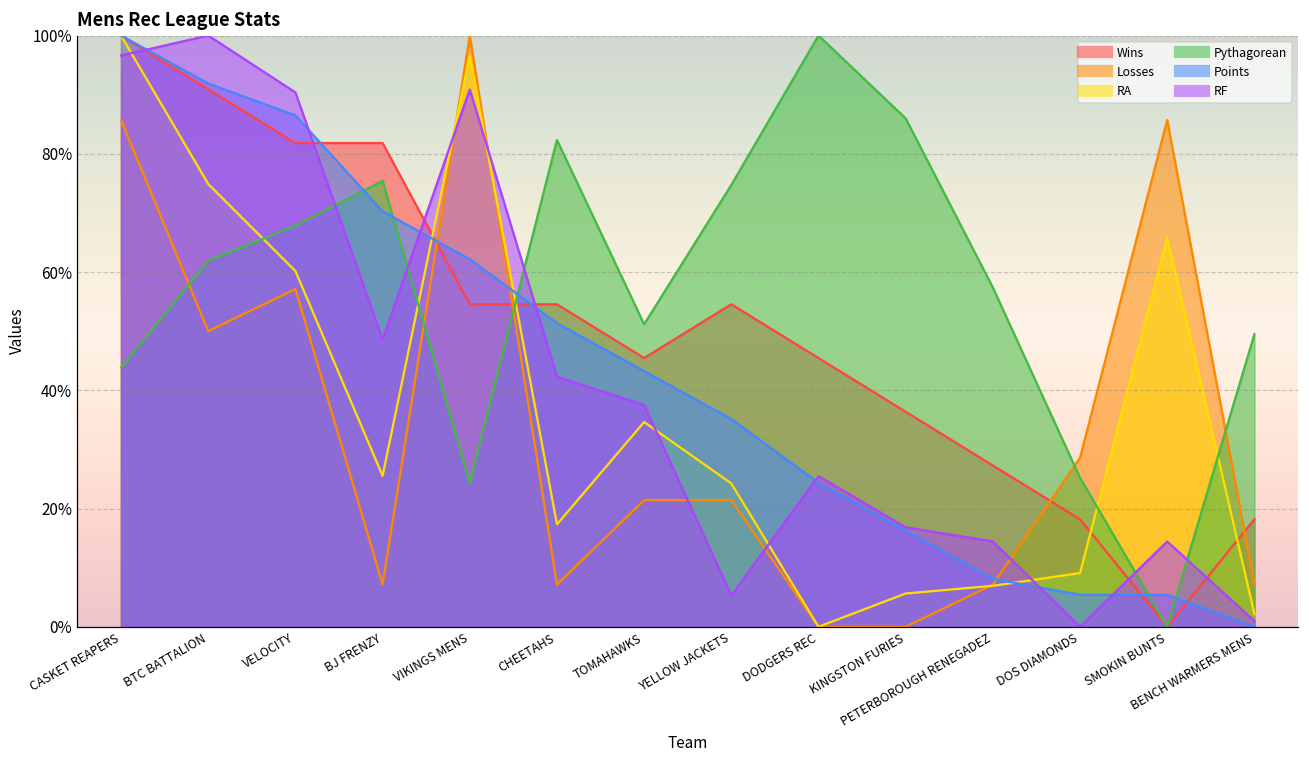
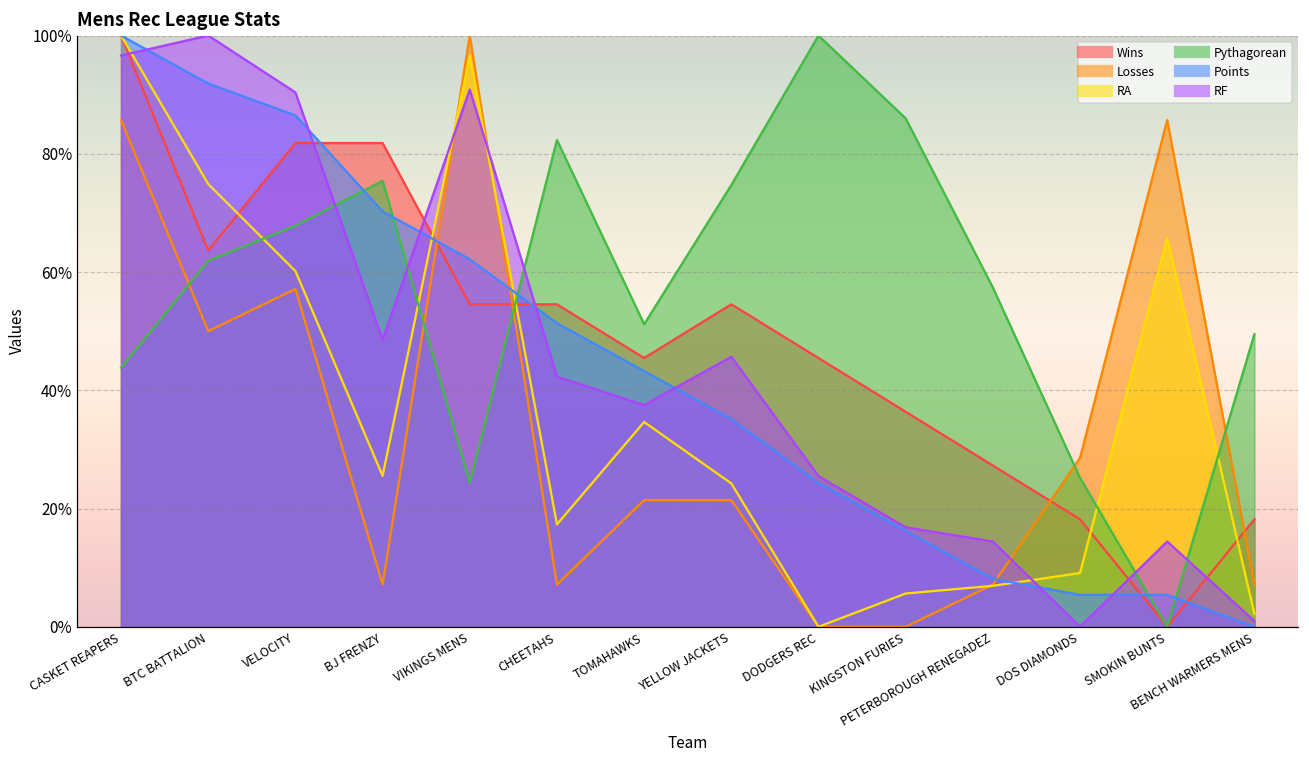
Wins, BTC BATTALION: 91% -> 64%
RF, YELLOW JACKETS: 5% -> 46%
